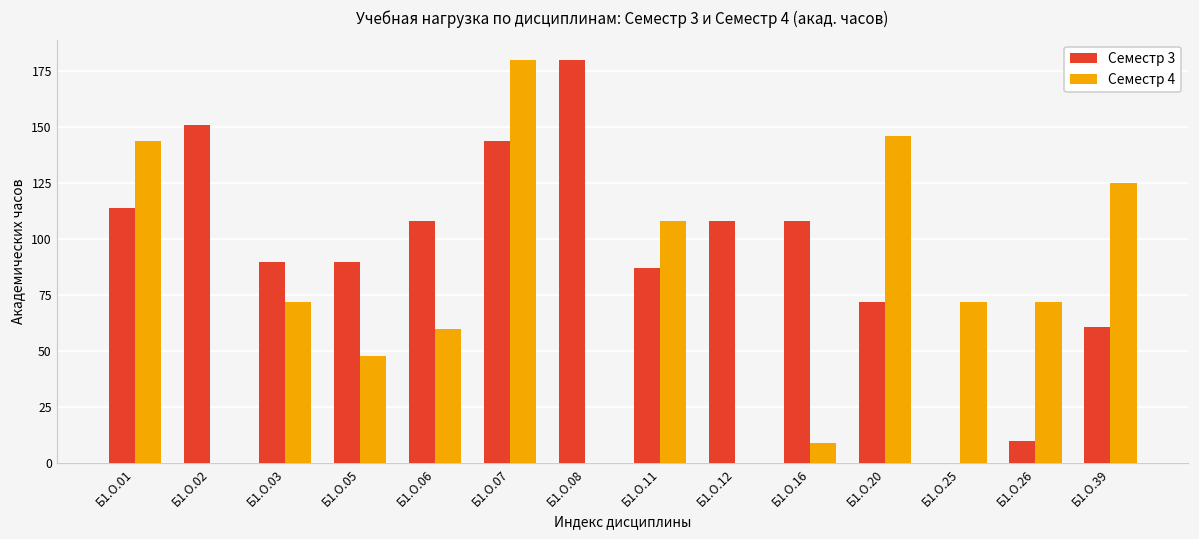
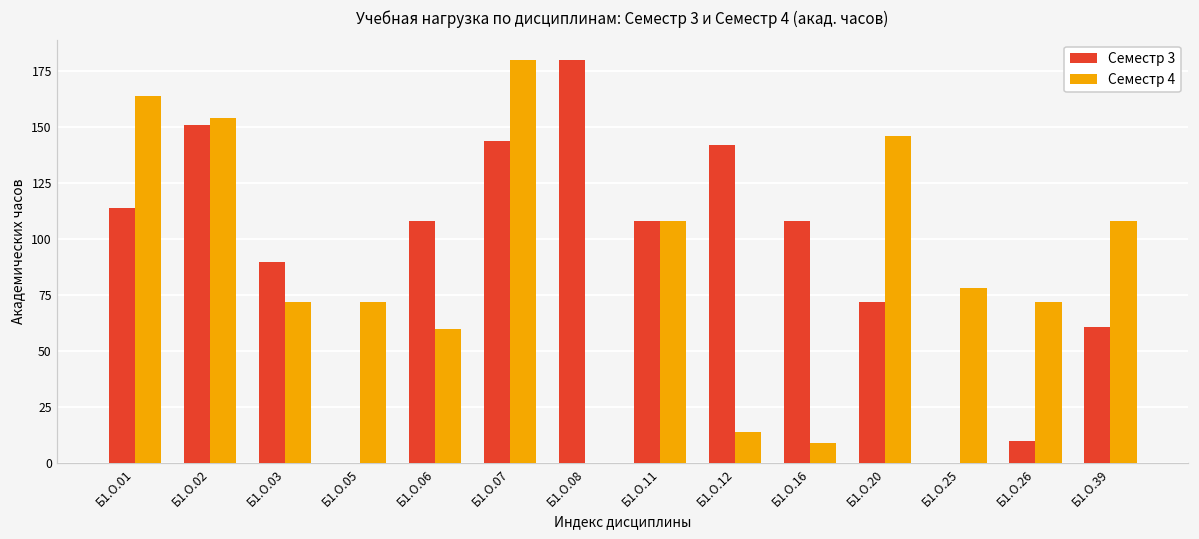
Семестр 4, Б1.О.01: 144 -> 164
Семестр 4, Б1.О.02: 0 -> 154
Семестр 3, Б1.О.05: 90 -> 0
Семестр 4, Б1.О.05: 48 -> 72
Семестр 3, Б1.О.11: 87 -> 108
Семестр 3, Б1.О.12: 108 -> 142
Семестр 4, Б1.О.12: 0 -> 14
Семестр 4, Б1.О.25: 72 -> 78
Семестр 4, Б1.О.39: 125 -> 108
